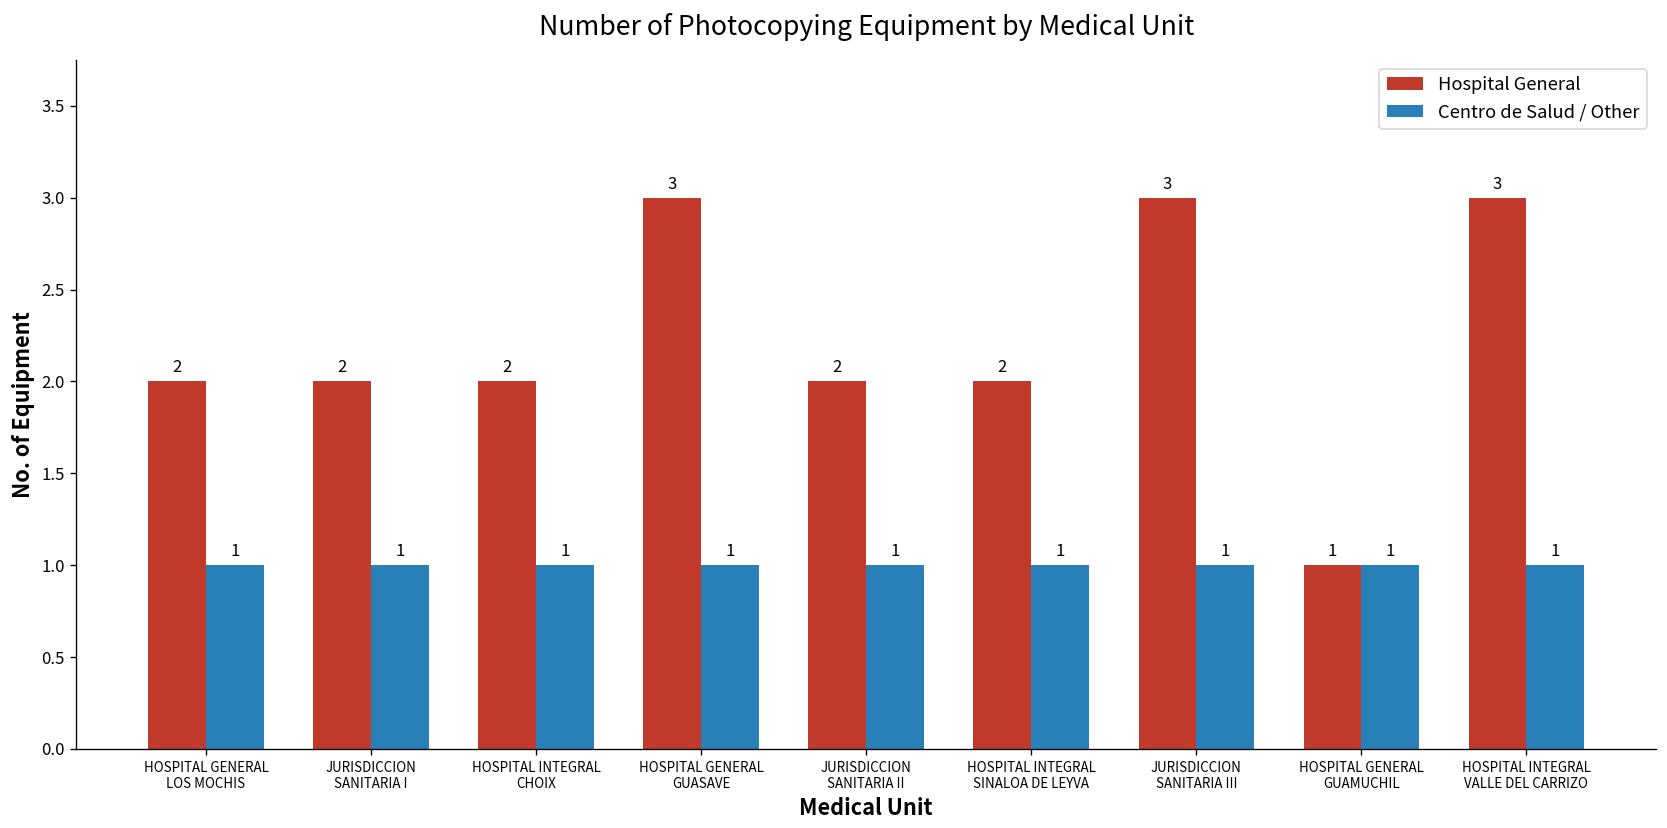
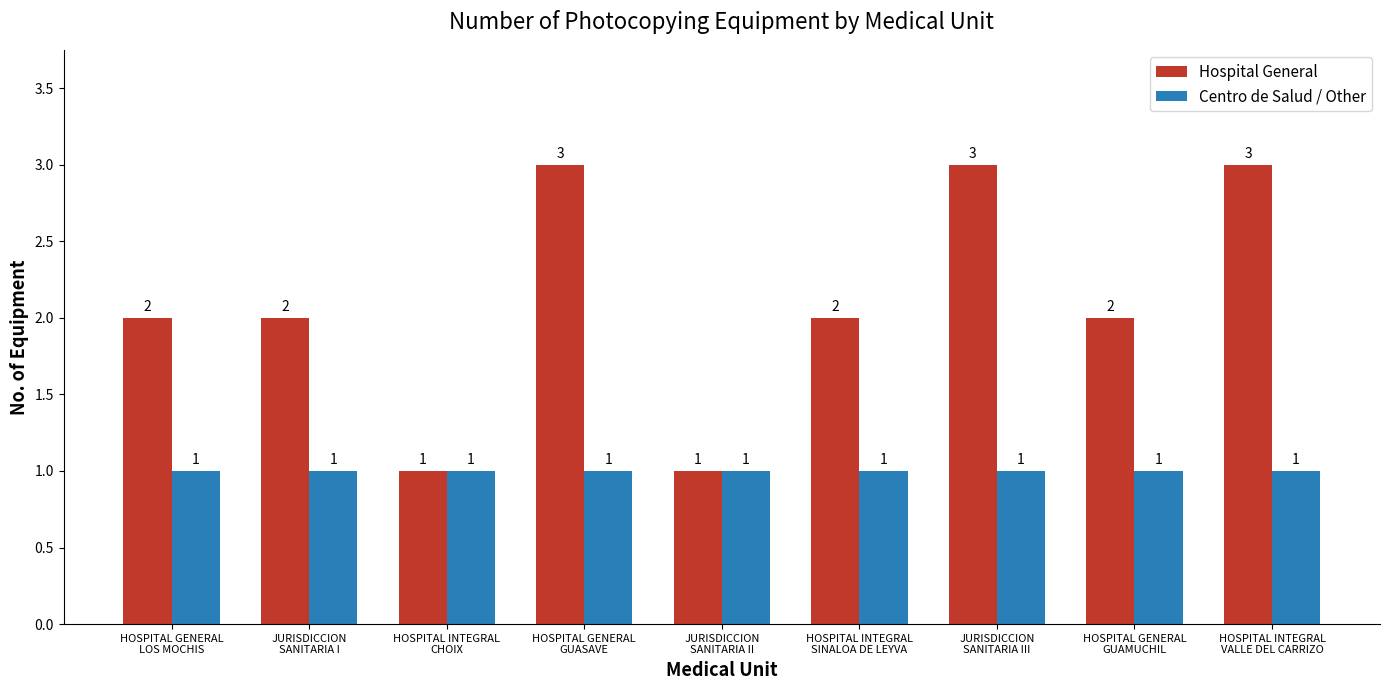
Hospital General, HOSPITAL INTEGRAL CHOIX: 2 -> 1
Hospital General, JURISDICCION SANITARIA II: 2 -> 1
Hospital General, HOSPITAL GENERAL GUAMUCHIL: 1 -> 2
